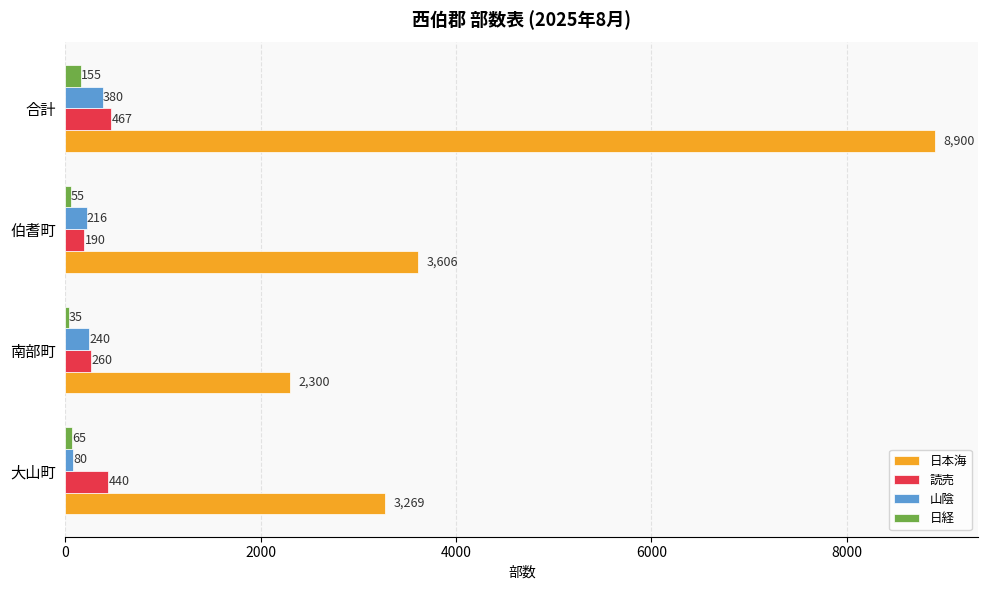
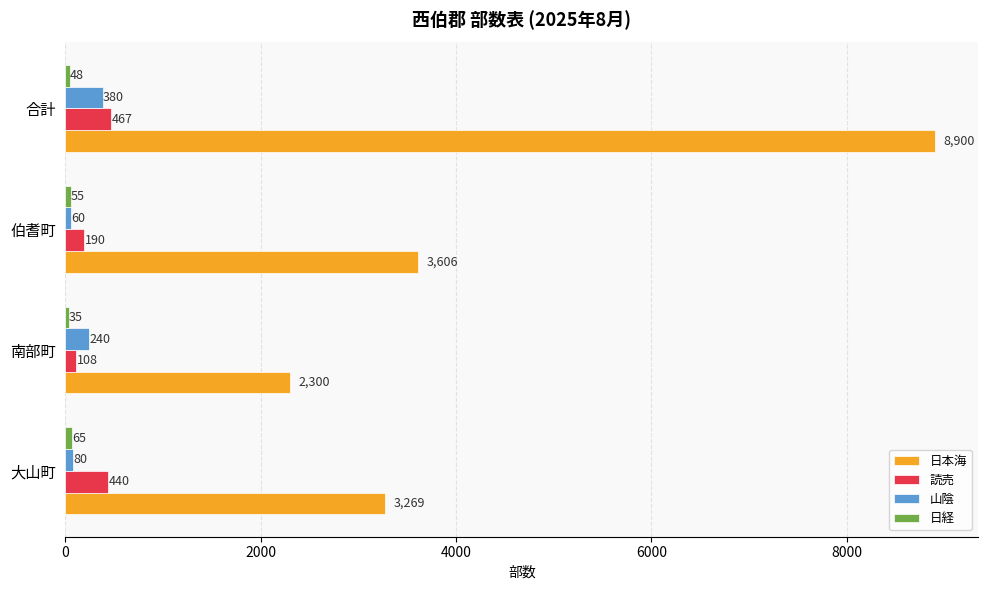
日経, 合計: 155 -> 48
山陰, 伯耆町: 216 -> 60
読売, 南部町: 260 -> 108
